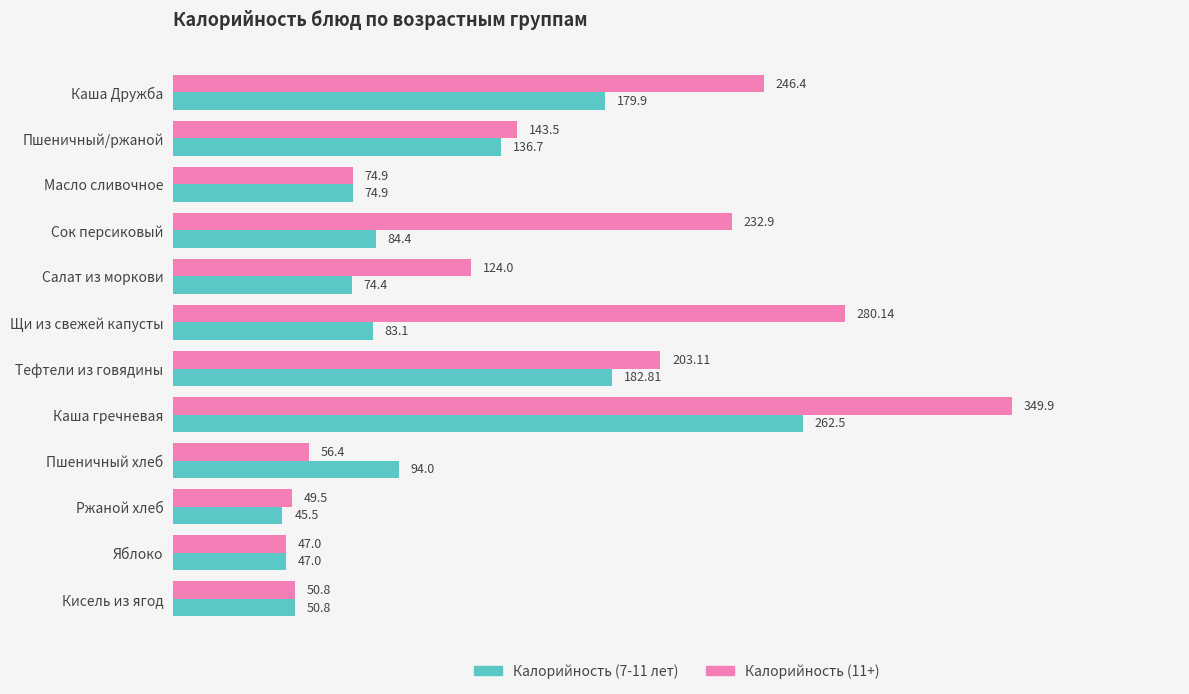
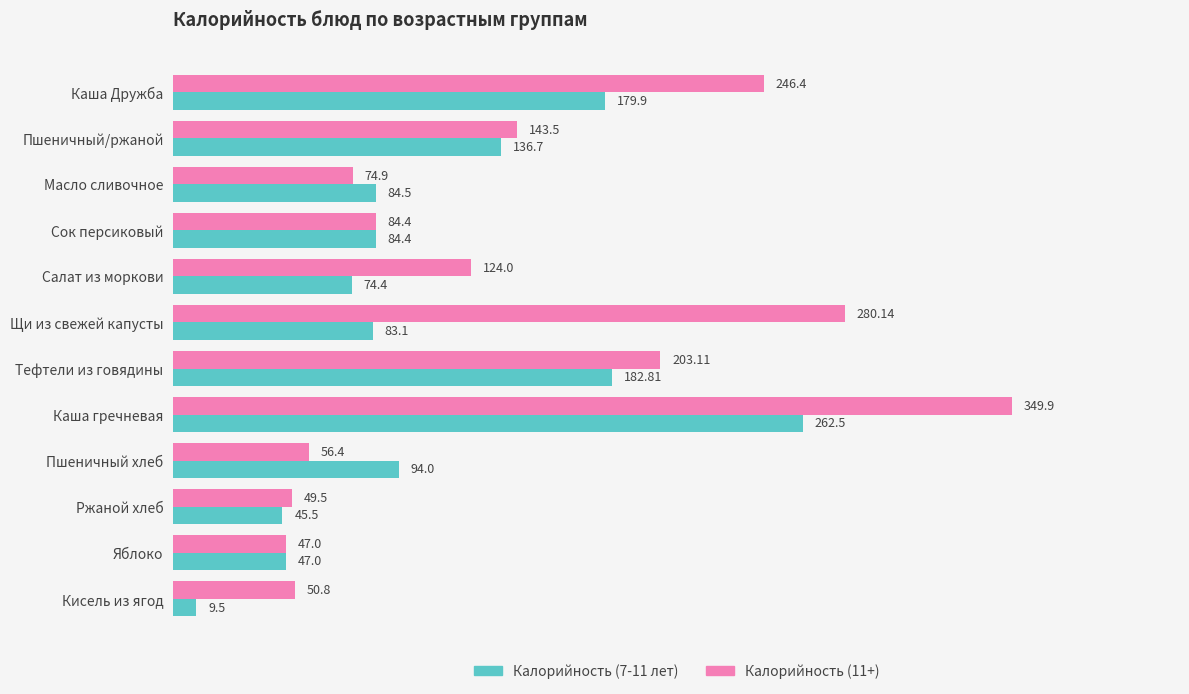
Калорийность (7-11 лет), Масло сливочное: 74.9 -> 84.5
Калорийность (11+), Сок персиковый: 232.9 -> 84.4
Калорийность (7-11 лет), Кисель из ягод: 50.8 -> 9.5
